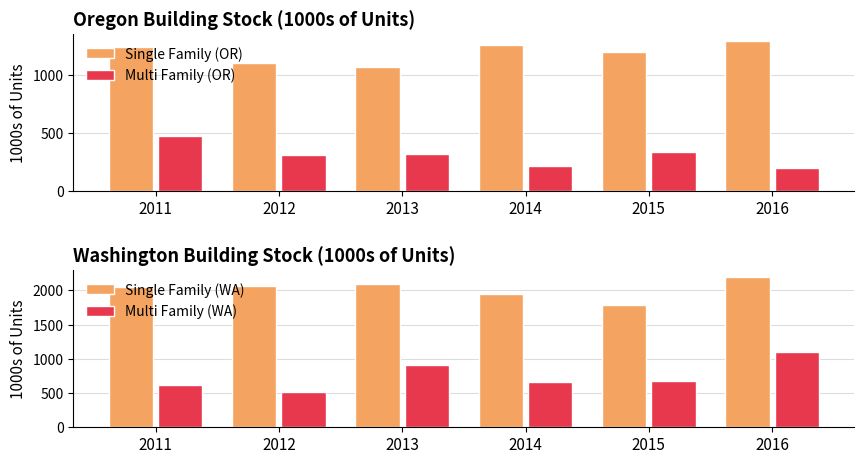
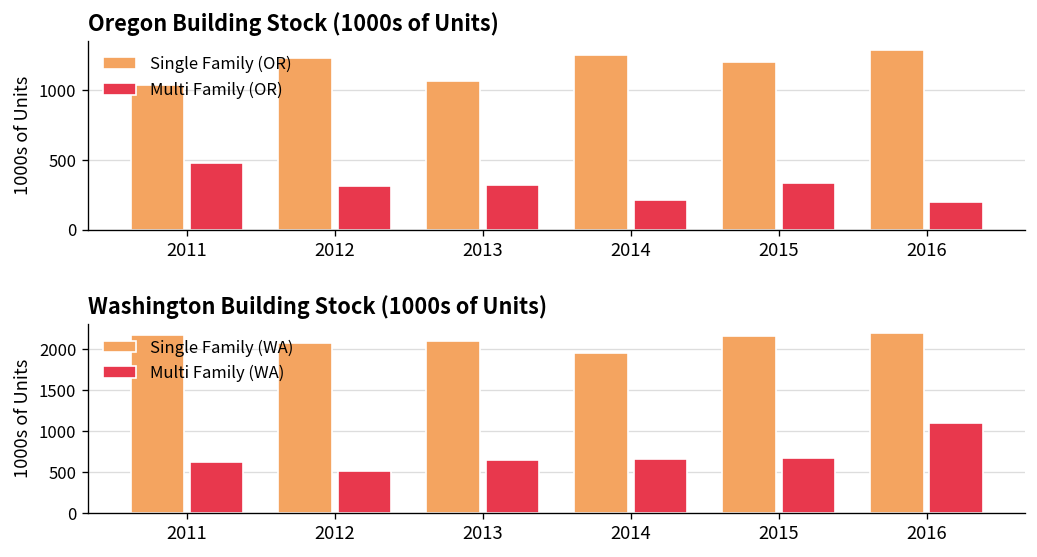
Oregon Building Stock (1000s of Units), Single Family (OR), 2011: 1240 -> 1040
Oregon Building Stock (1000s of Units), Single Family (OR), 2012: 1100 -> 1230
Washington Building Stock (1000s of Units), Single Family (WA), 2011: 2100 -> 2200
Washington Building Stock (1000s of Units), Multi Family (WA), 2013: 900 -> 600
Washington Building Stock (1000s of Units), Single Family (WA), 2015: 1800 -> 2200
